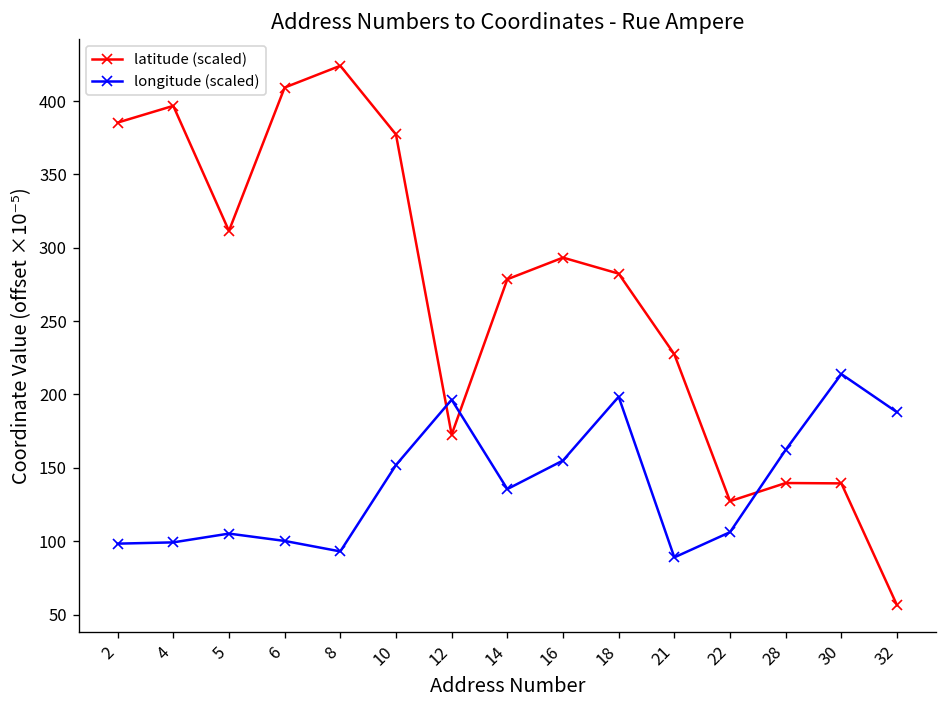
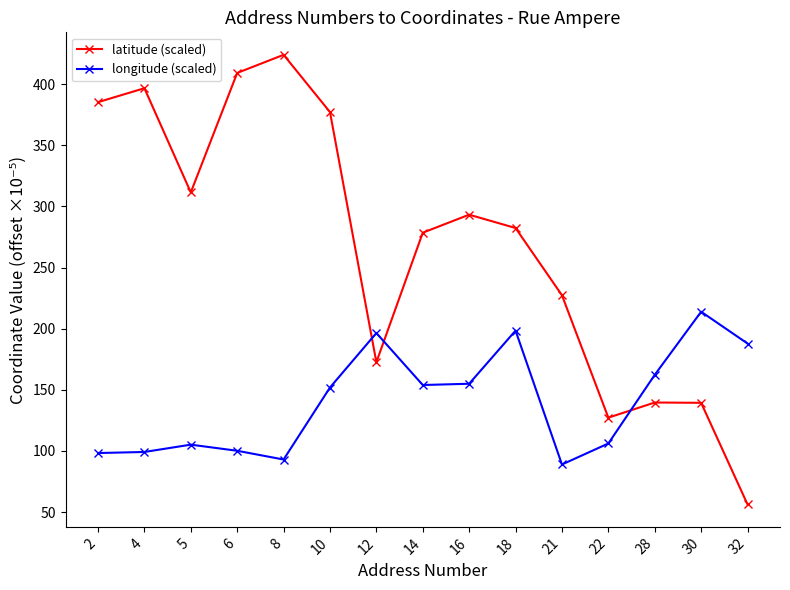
longitude (scaled), 14: 135 -> 154
